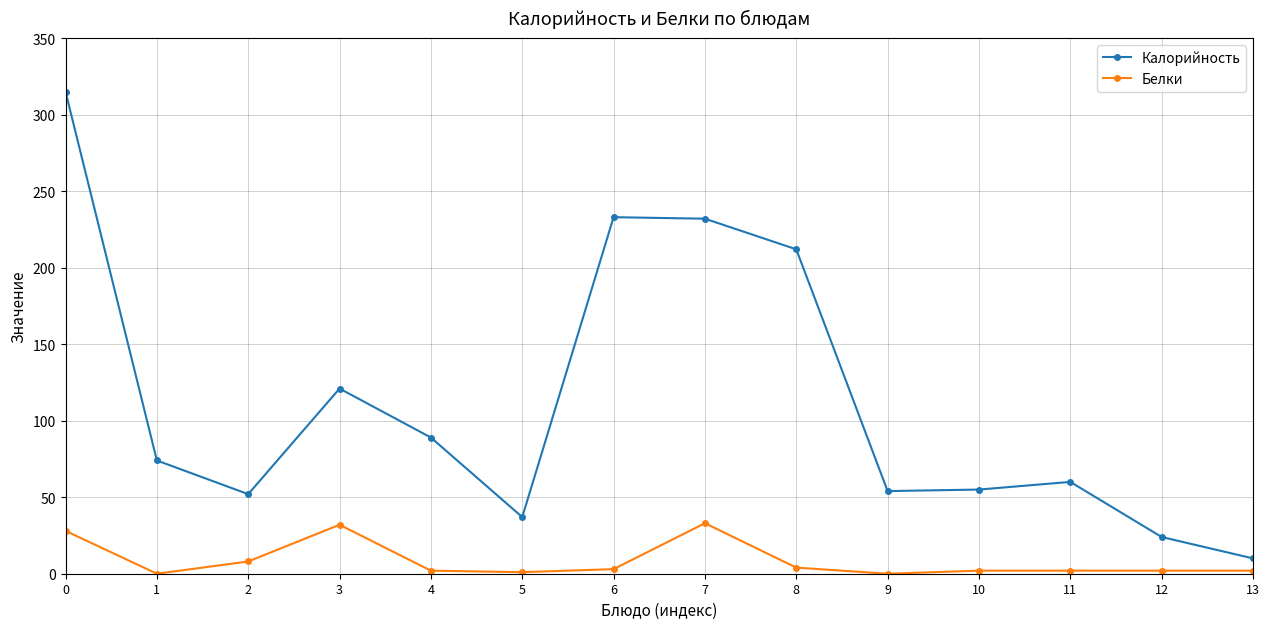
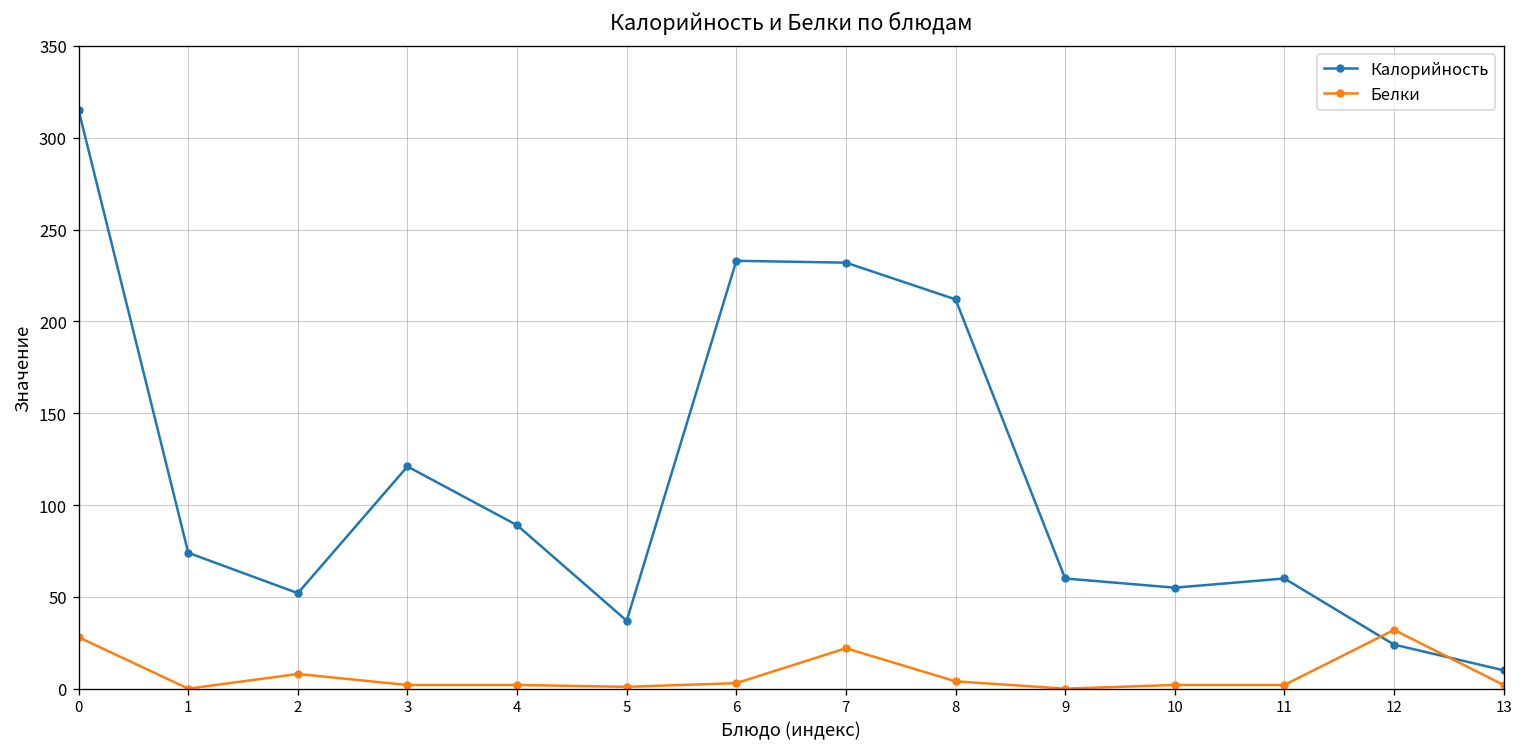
Белки, 3: 32 -> 2
Белки, 7: 33 -> 22
Калорийность, 9: 54 -> 60
Белки, 12: 2 -> 32
